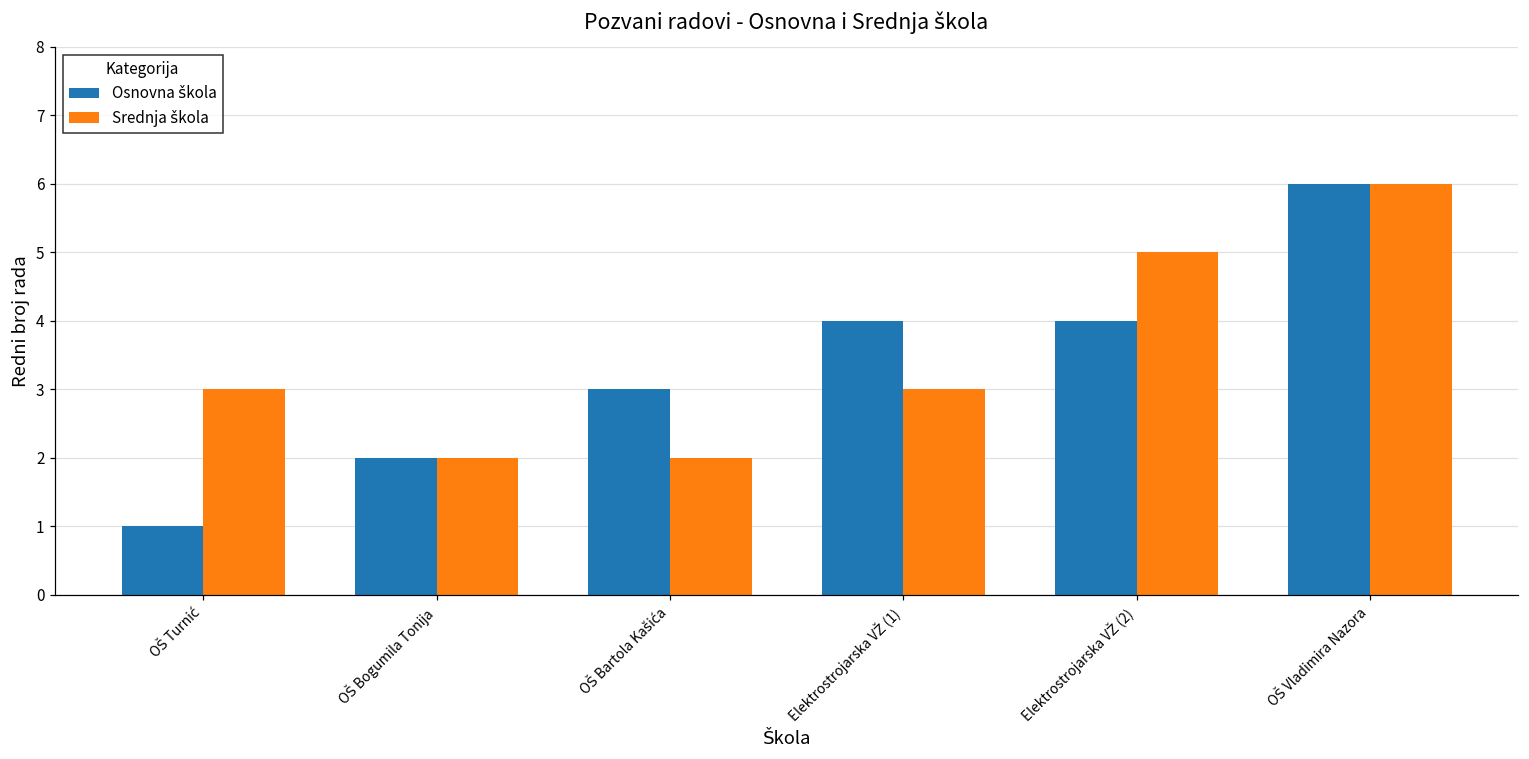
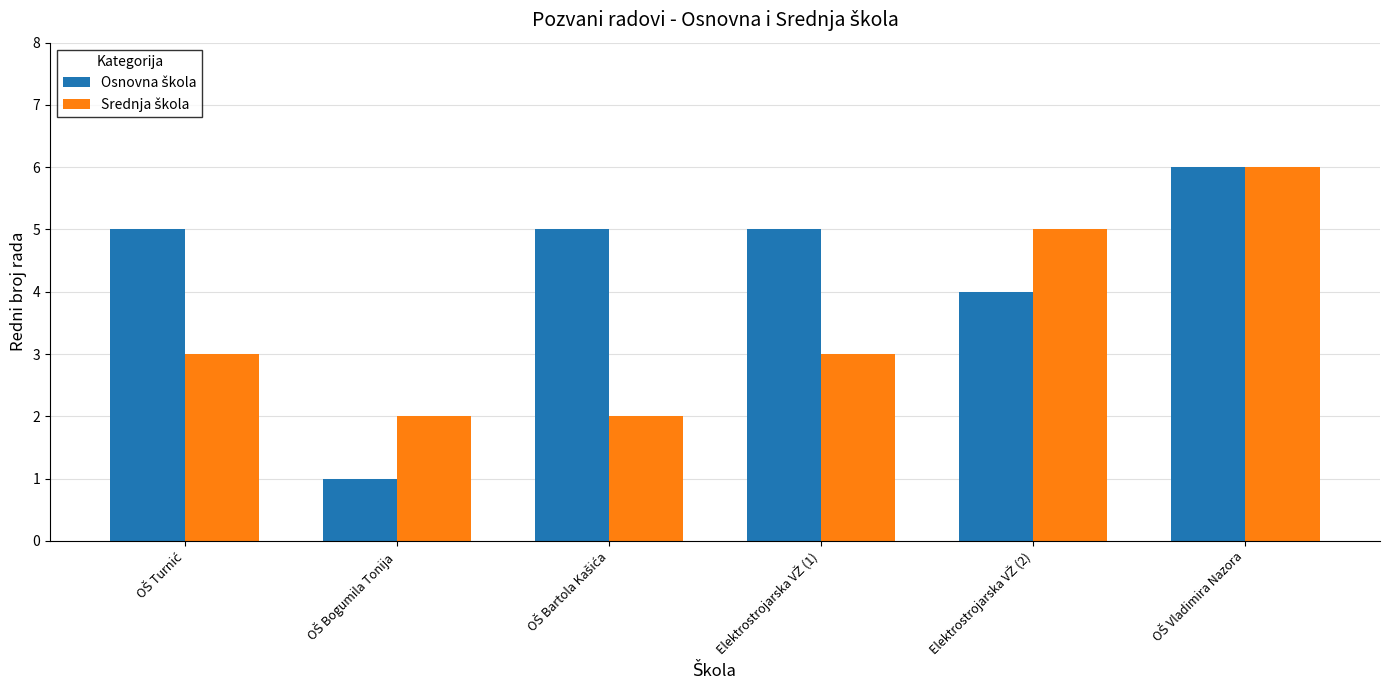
Osnovna škola, OŠ Turnić: 1 -> 5
Osnovna škola, OŠ Bogumila Tonija: 2 -> 1
Osnovna škola, OŠ Bartola Kašića: 3 -> 5
Osnovna škola, Elektrostrojarska VŽ (1): 4 -> 5
